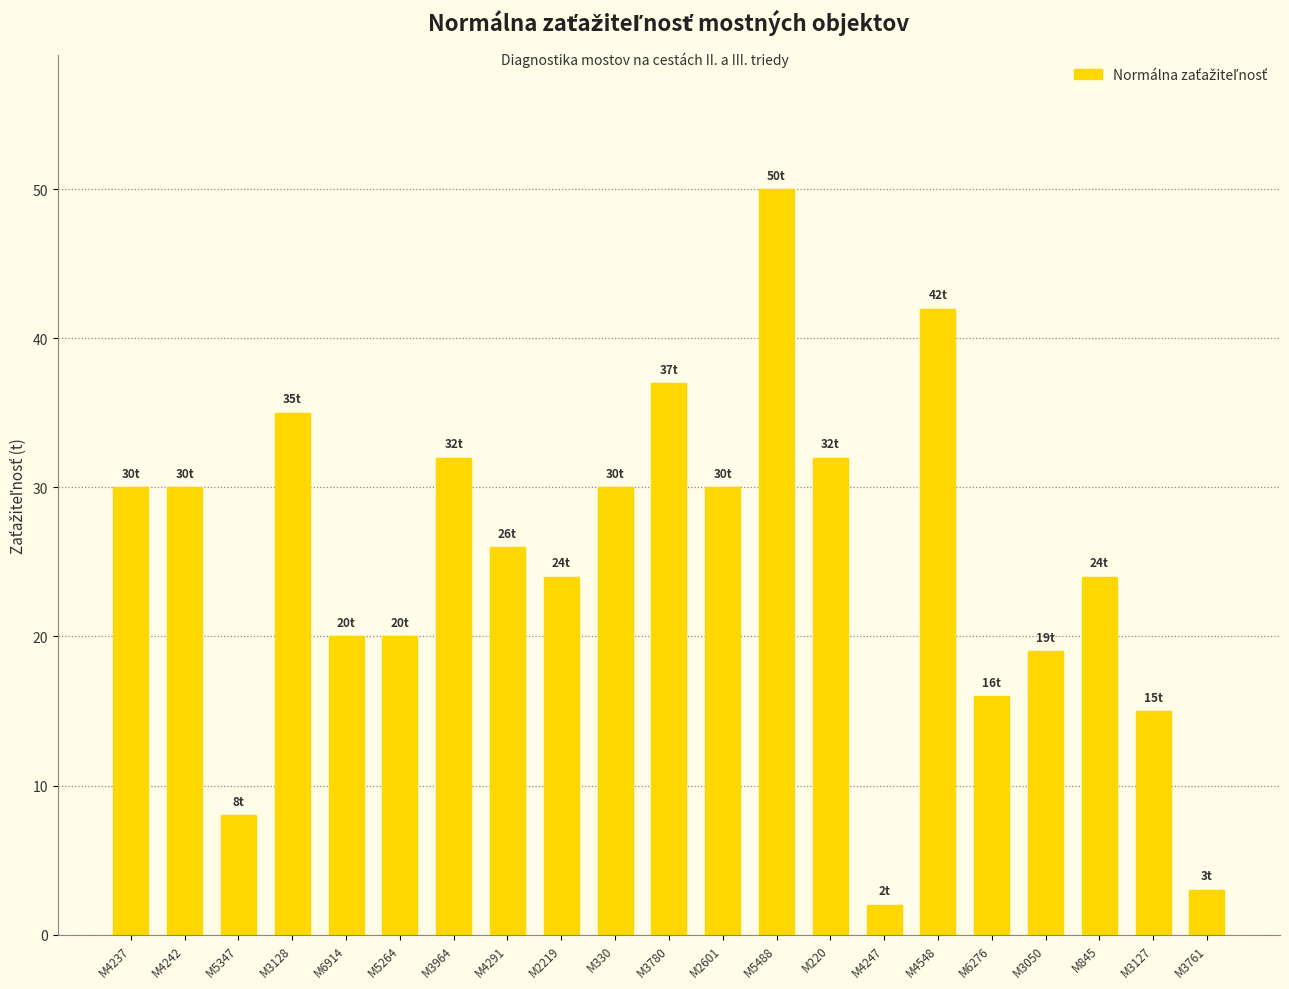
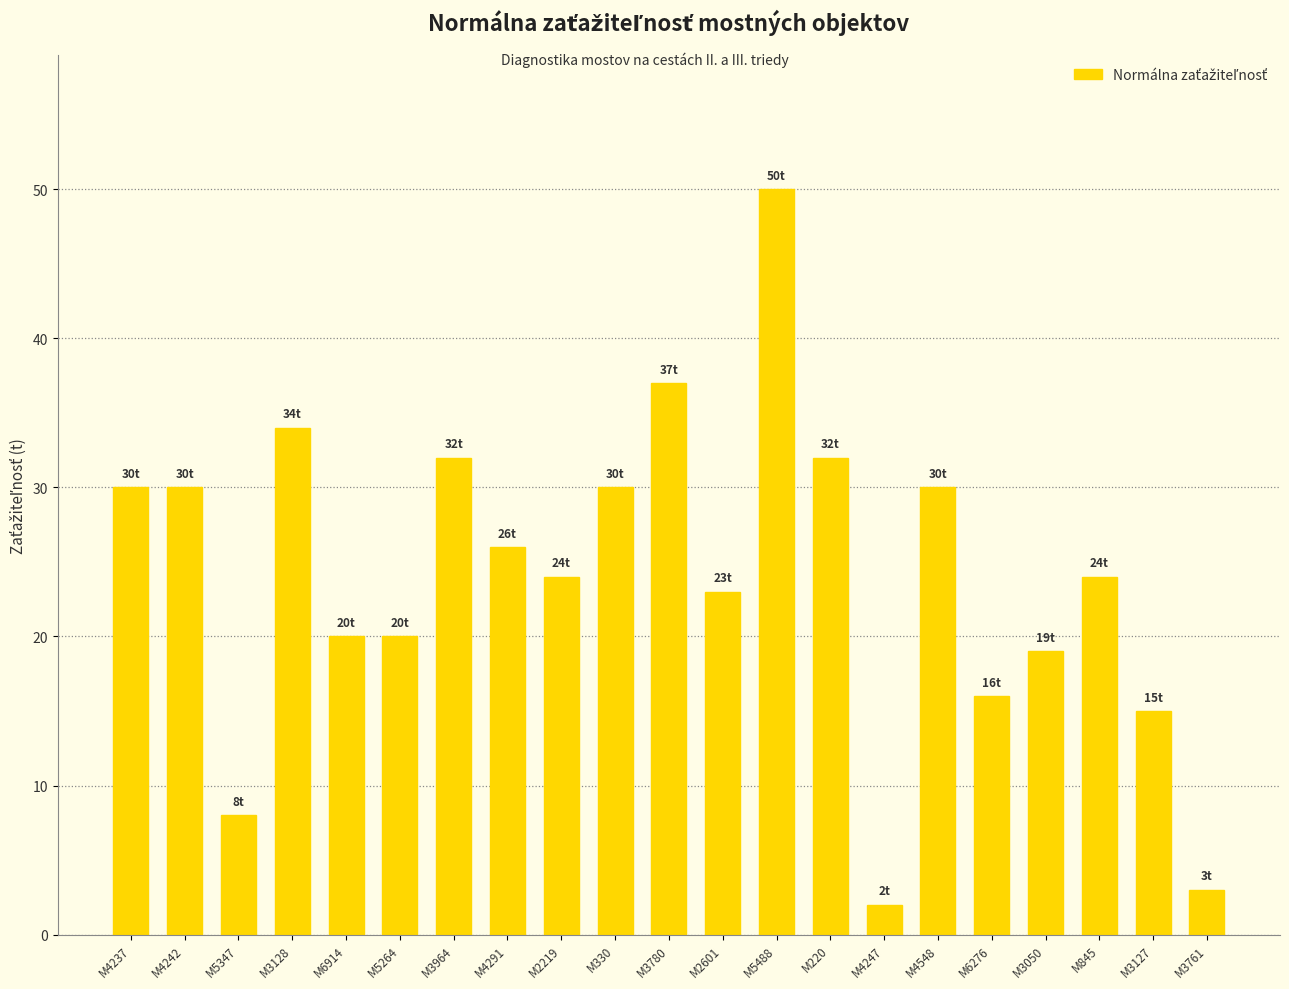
M3128: 35t -> 34t
M2601: 30t -> 23t
M4548: 42t -> 30t
